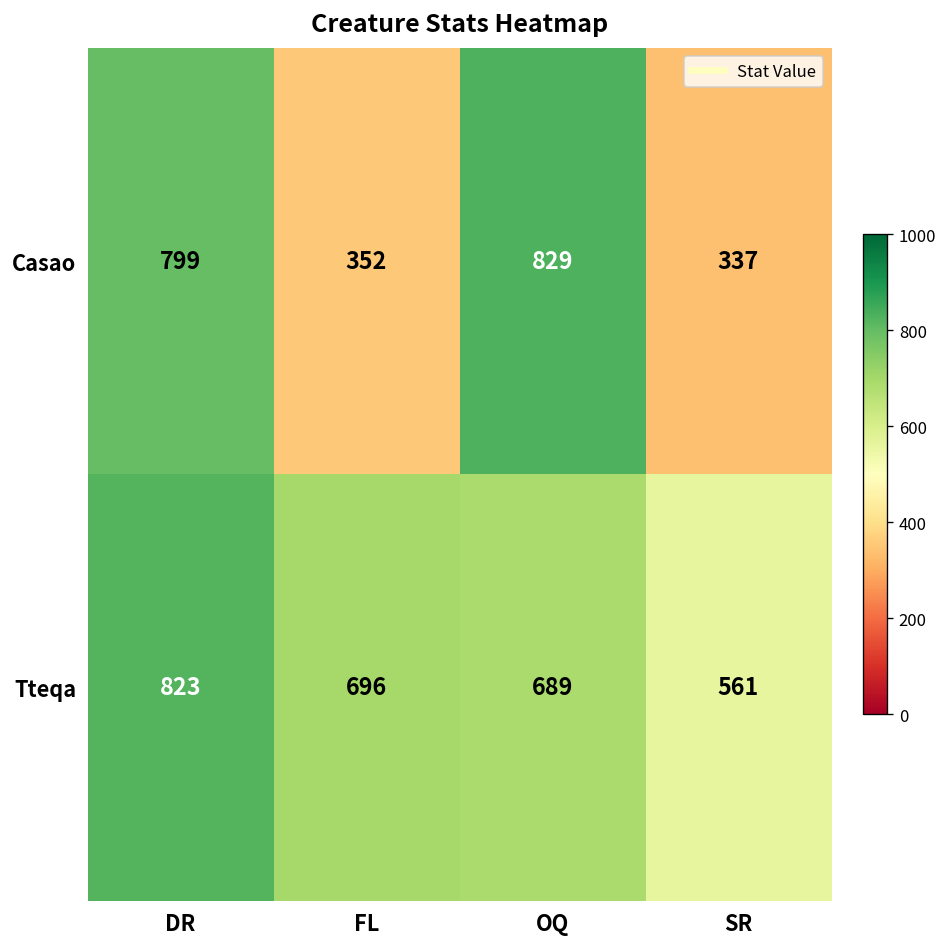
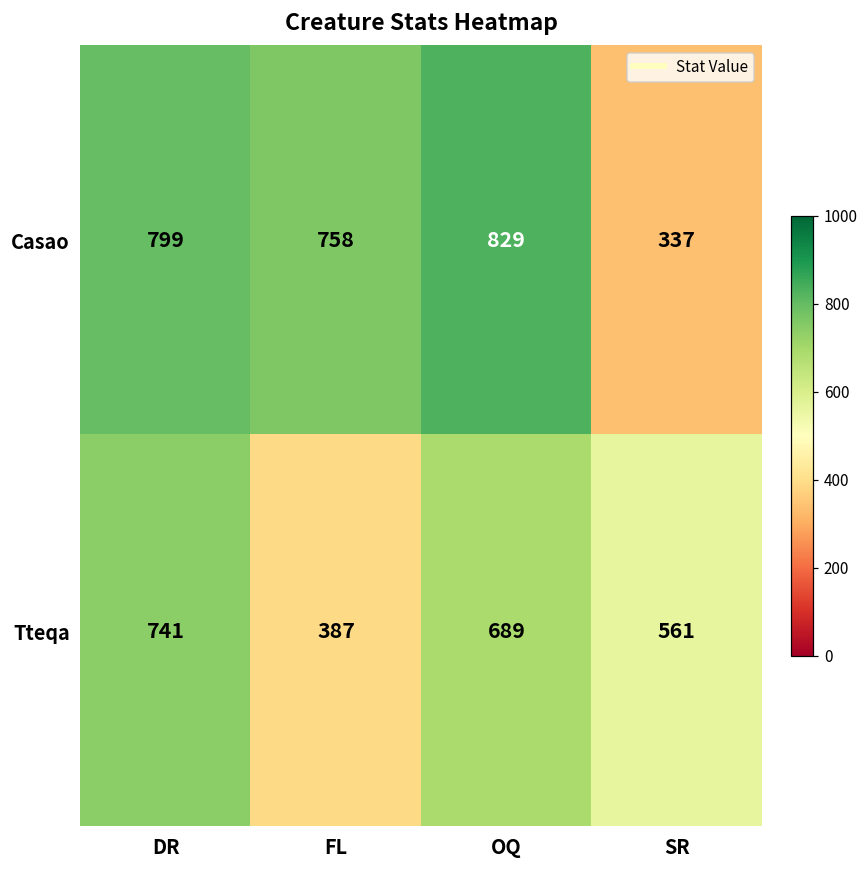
Casao, FL: 352 -> 758
Tteqa, DR: 823 -> 741
Tteqa, FL: 696 -> 387
